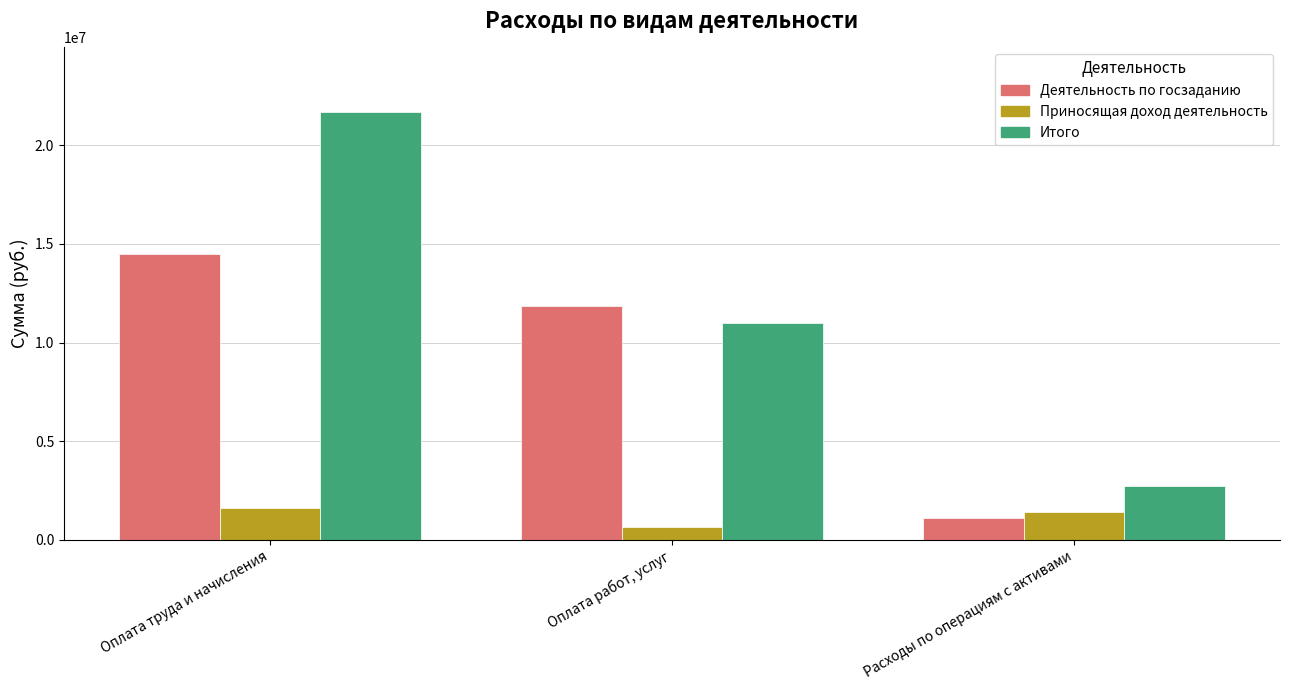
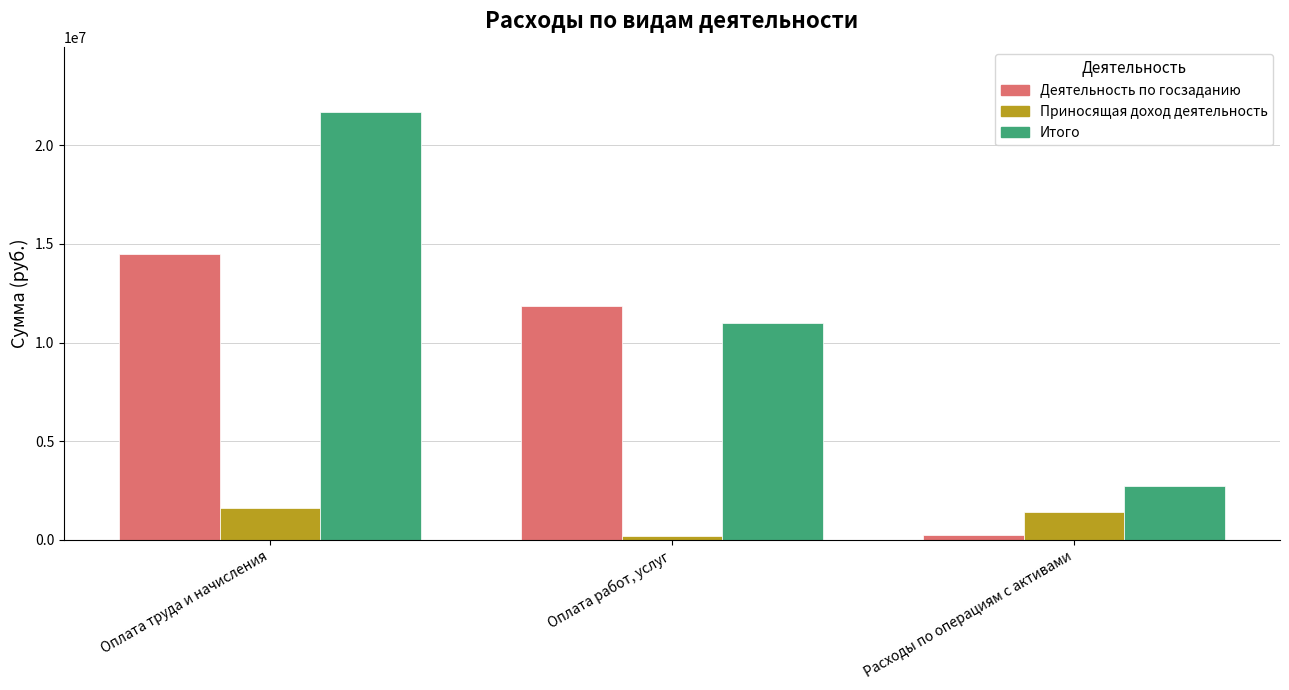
Приносящая доход деятельность, Оплата работ, услуг: 600000 -> 200000
Деятельность по госзаданию, Расходы по операциям с активами: 1100000 -> 300000
